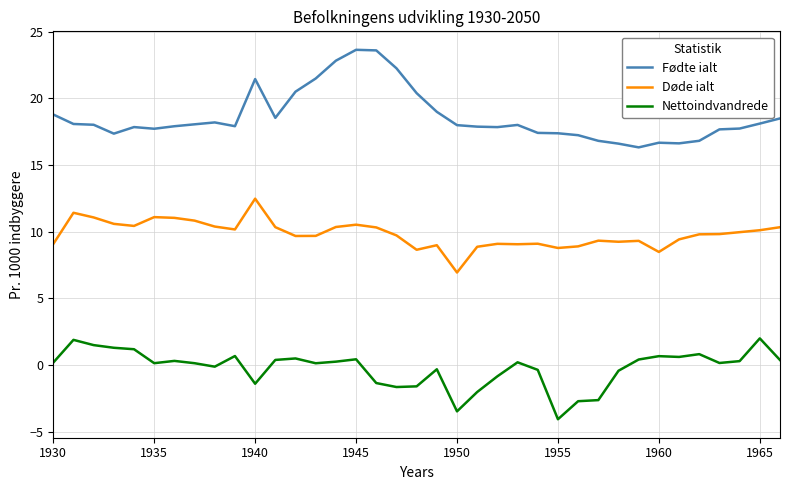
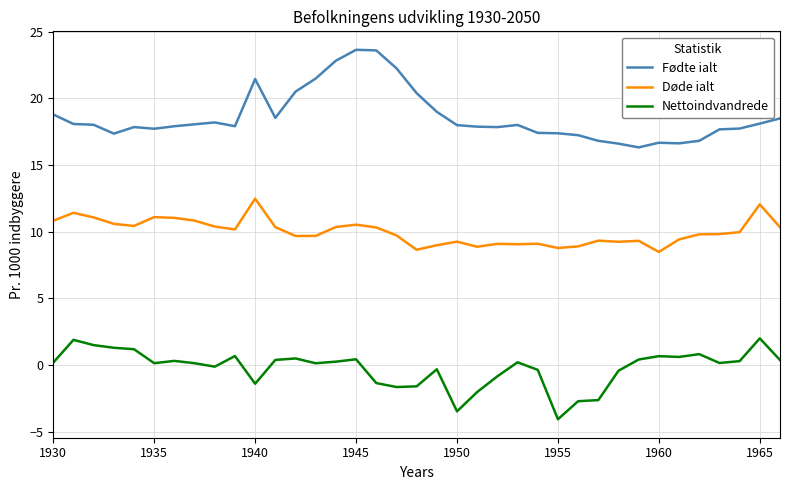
Døde ialt, 1930: 9.1 -> 10.8
Døde ialt, 1950: 6.9 -> 9.2
Døde ialt, 1965: 10.1 -> 12.0
